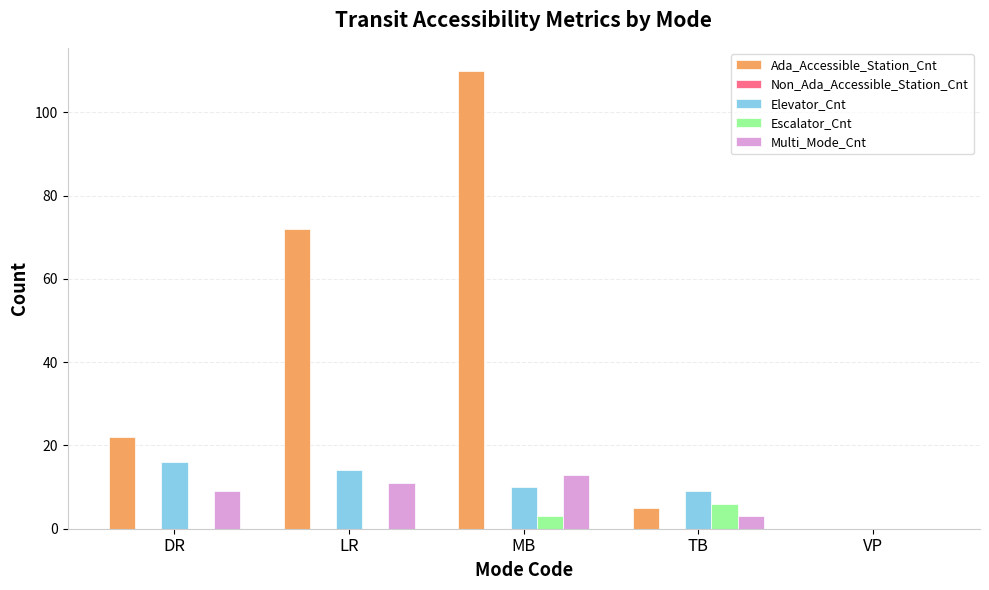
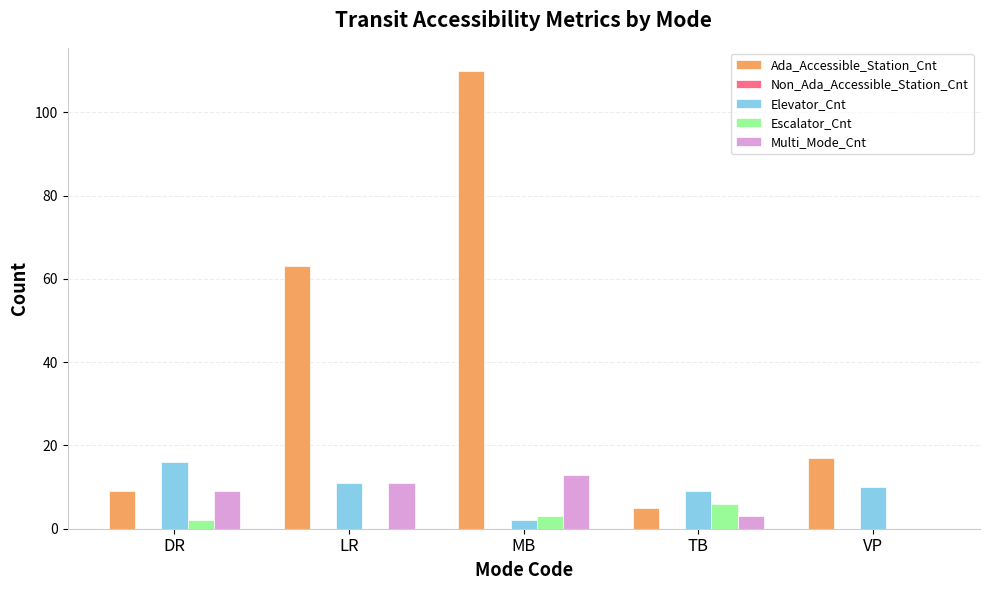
Ada_Accessible_Station_Cnt, DR: 22 -> 9
Escalator_Cnt, DR: 0 -> 2
Ada_Accessible_Station_Cnt, LR: 72 -> 63
Elevator_Cnt, LR: 14 -> 11
Elevator_Cnt, MB: 10 -> 2
Ada_Accessible_Station_Cnt, VP: 0 -> 17
Elevator_Cnt, VP: 0 -> 10
